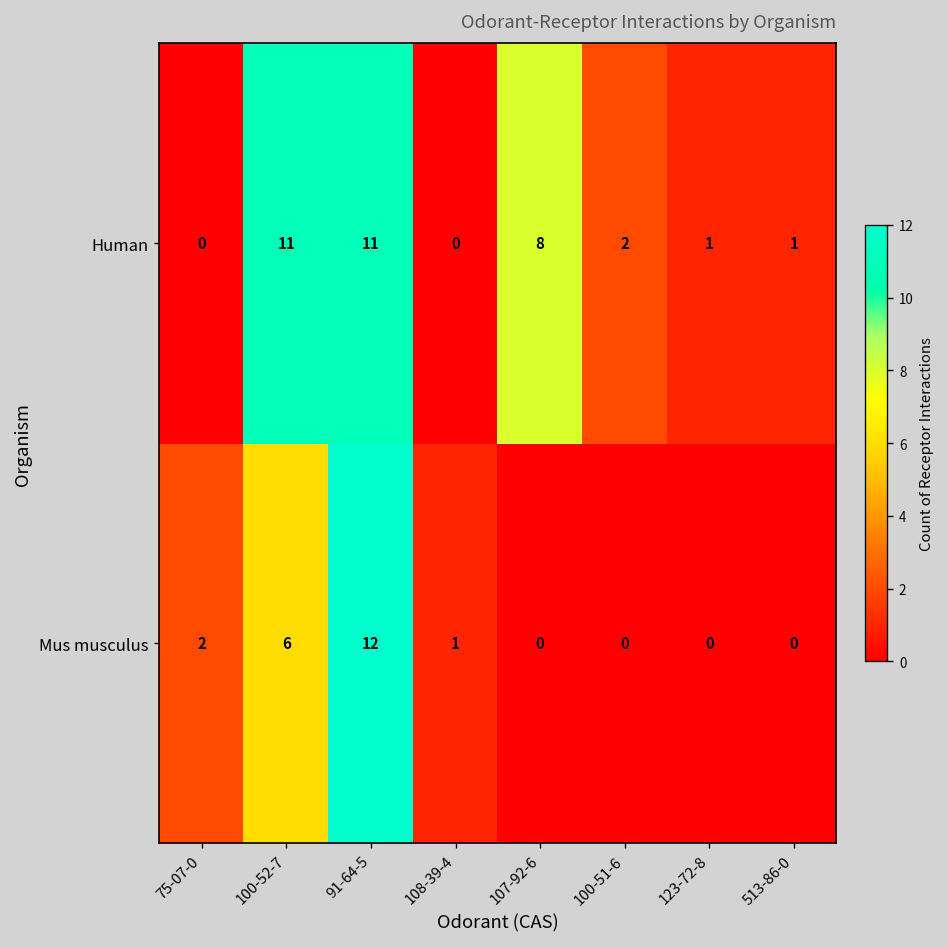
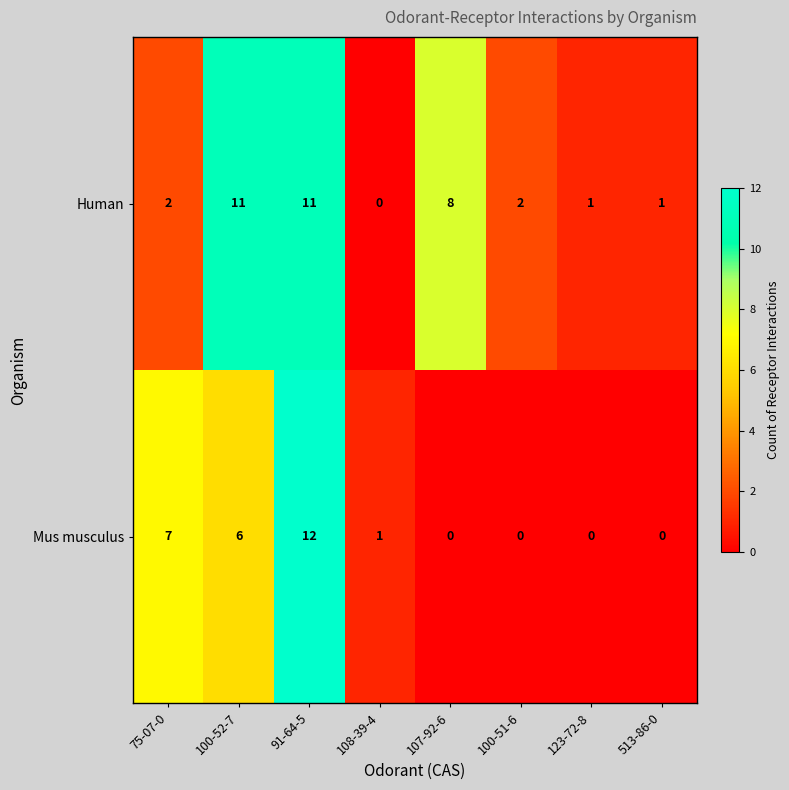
Human, 75-07-0: 0 -> 2
Mus musculus, 75-07-0: 2 -> 7
